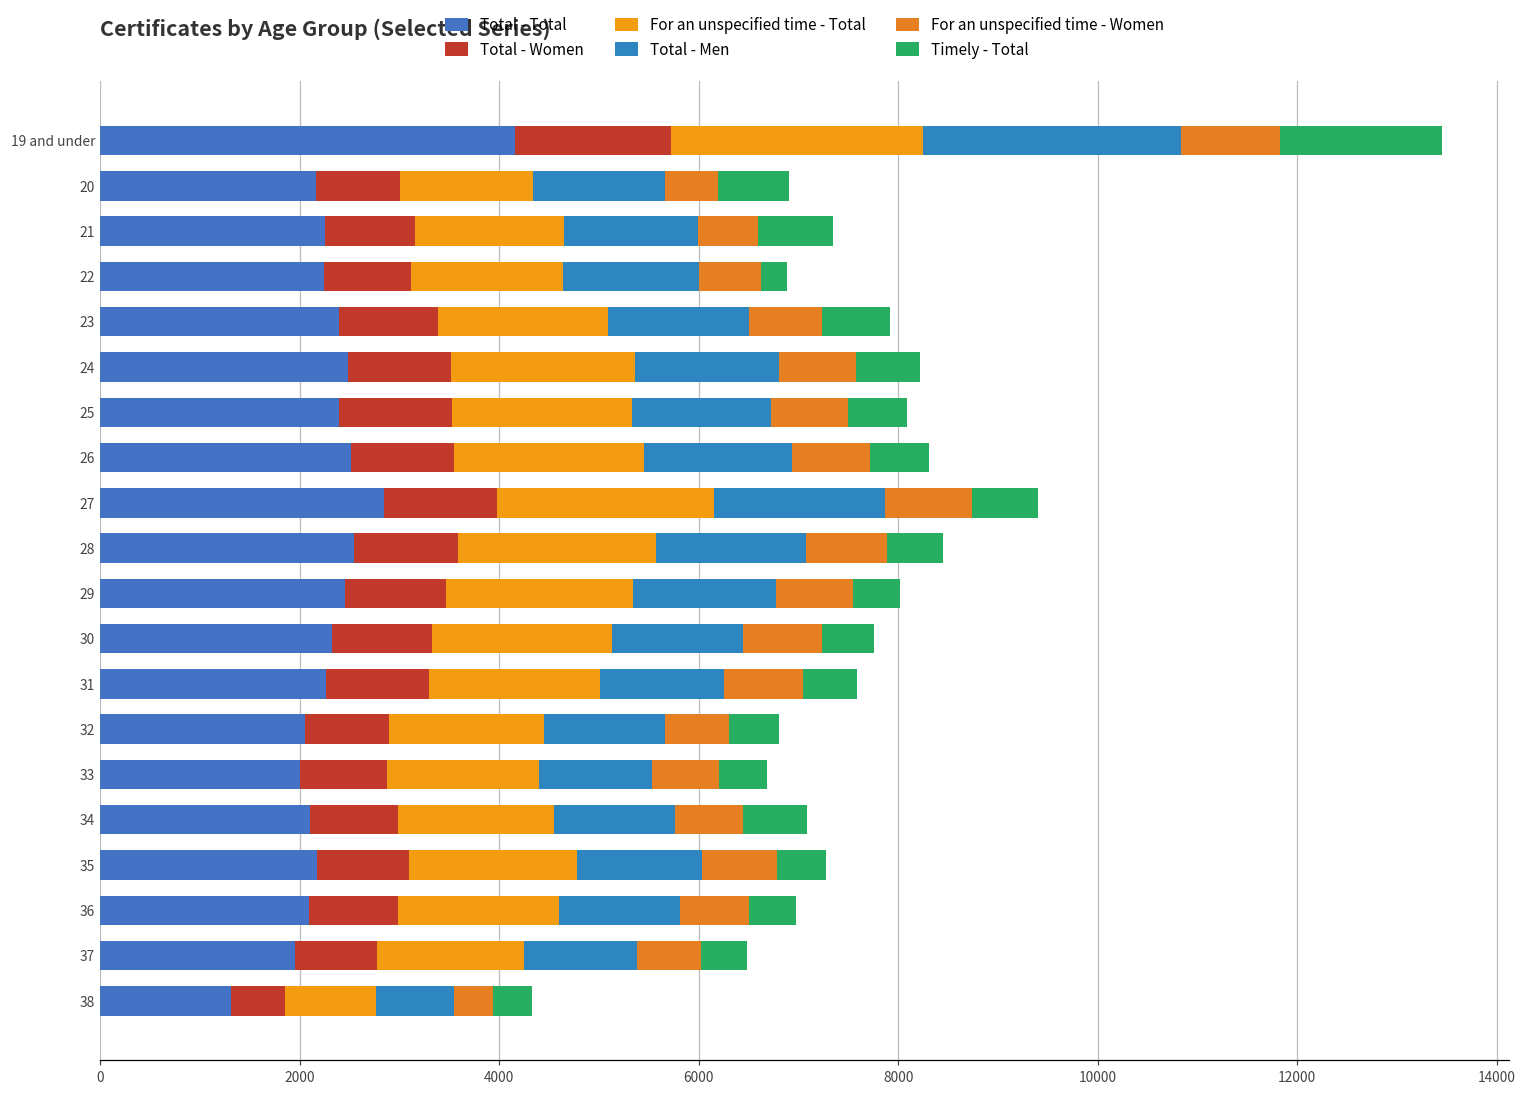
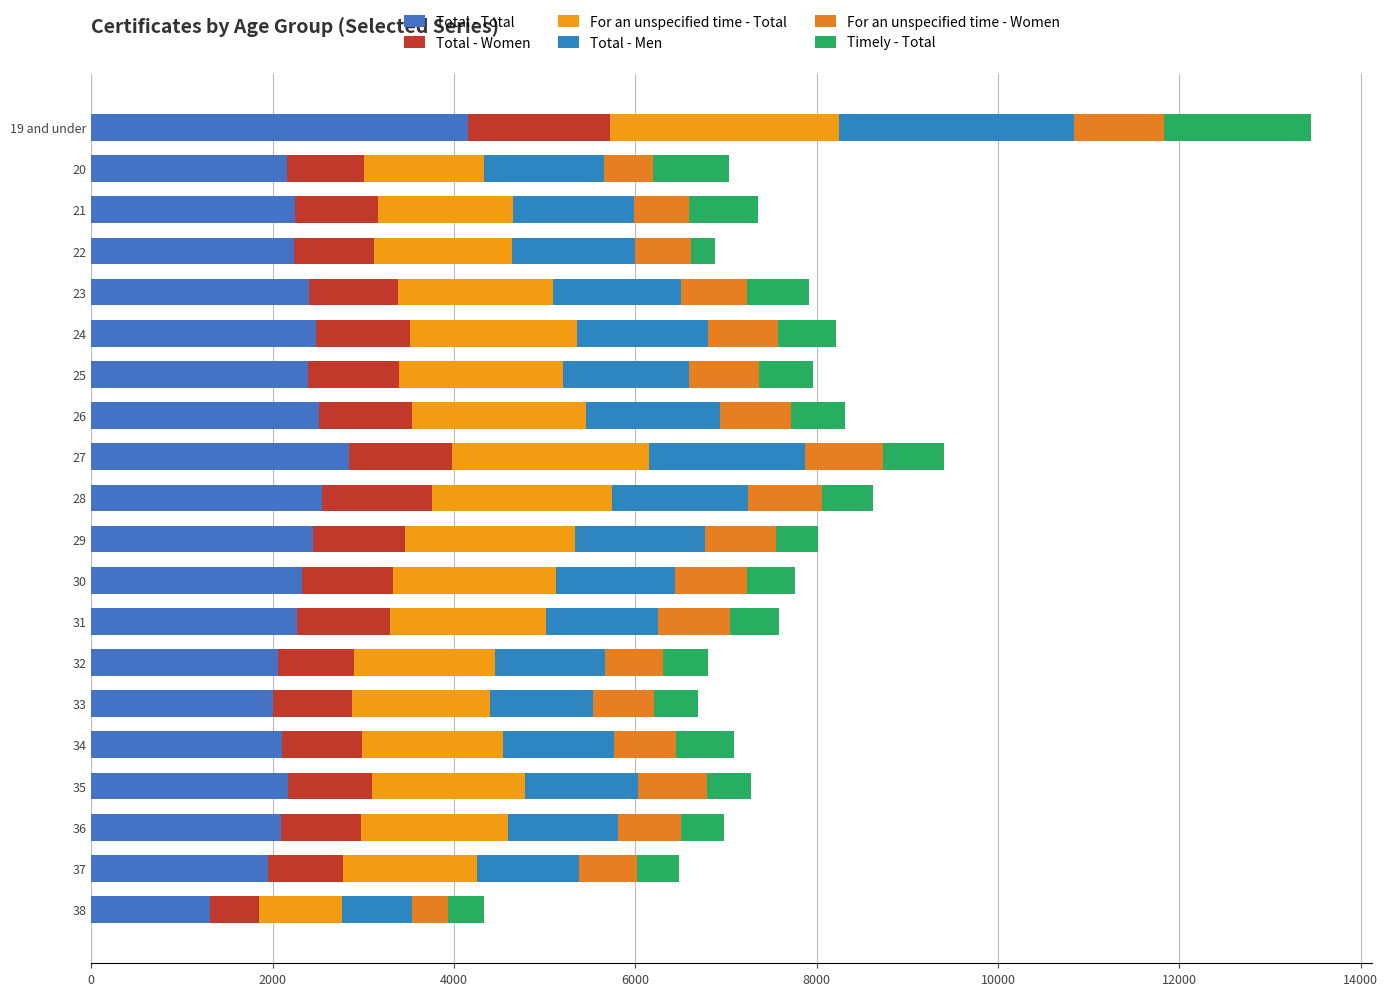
Timely - Total, 20: 700 -> 800
Total - Women, 25: 1100 -> 1000
Total - Women, 28: 1000 -> 1200
